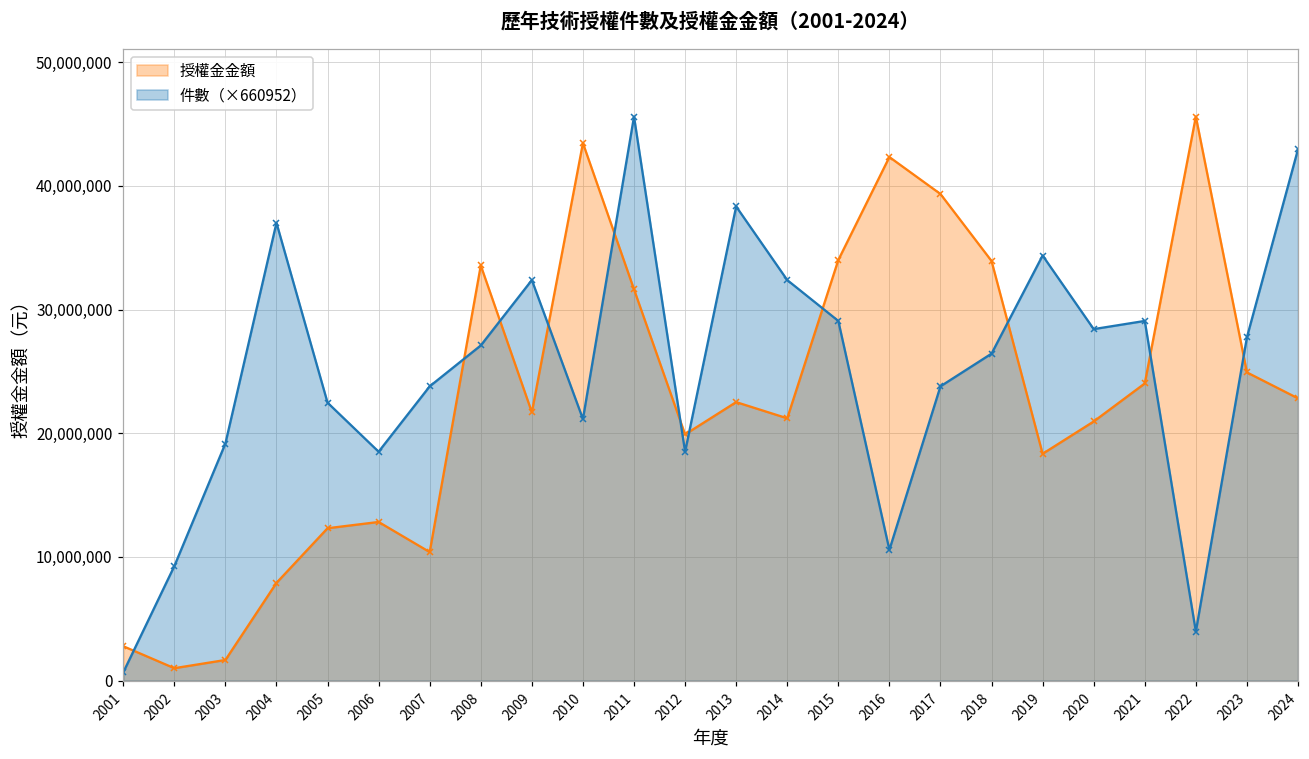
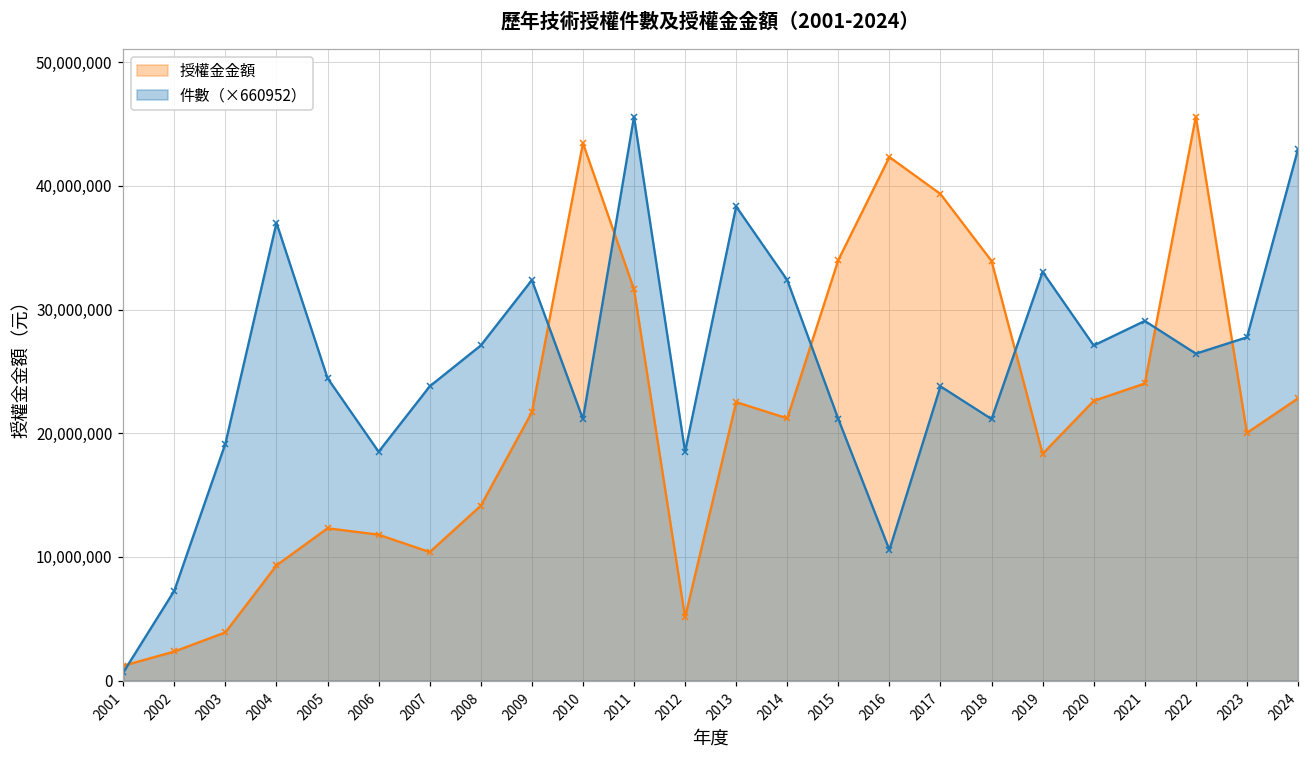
授權金金額, 2001: 2,800,000 -> 1,200,000
授權金金額, 2002: 1,000,000 -> 2,400,000
件數（×660952）, 2002: 9,300,000 -> 7,300,000
授權金金額, 2003: 1,700,000 -> 3,900,000
授權金金額, 2004: 7,900,000 -> 9,300,000
件數（×660952）, 2005: 22,500,000 -> 24,500,000
授權金金額, 2006: 12,800,000 -> 11,800,000
授權金金額, 2008: 33,600,000 -> 14,100,000
授權金金額, 2012: 19,900,000 -> 5,100,000
件數（×660952）, 2015: 29,100,000 -> 21,200,000
件數（×660952）, 2018: 26,400,000 -> 21,200,000
件數（×660952）, 2019: 34,400,000 -> 33,000,000
授權金金額, 2020: 21,000,000 -> 22,600,000
件數（×660952）, 2020: 28,400,000 -> 27,100,000
件數（×660952）, 2022: 4,000,000 -> 26,400,000
授權金金額, 2023: 24,900,000 -> 20,000,000
